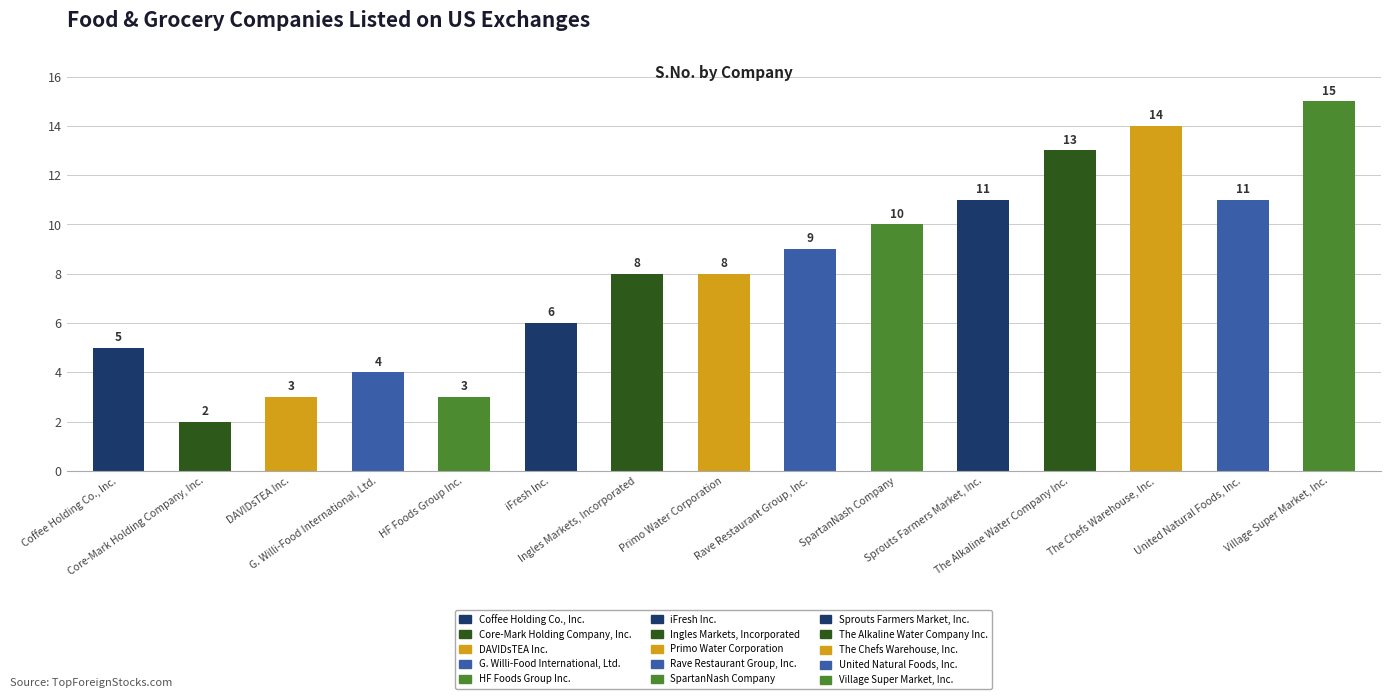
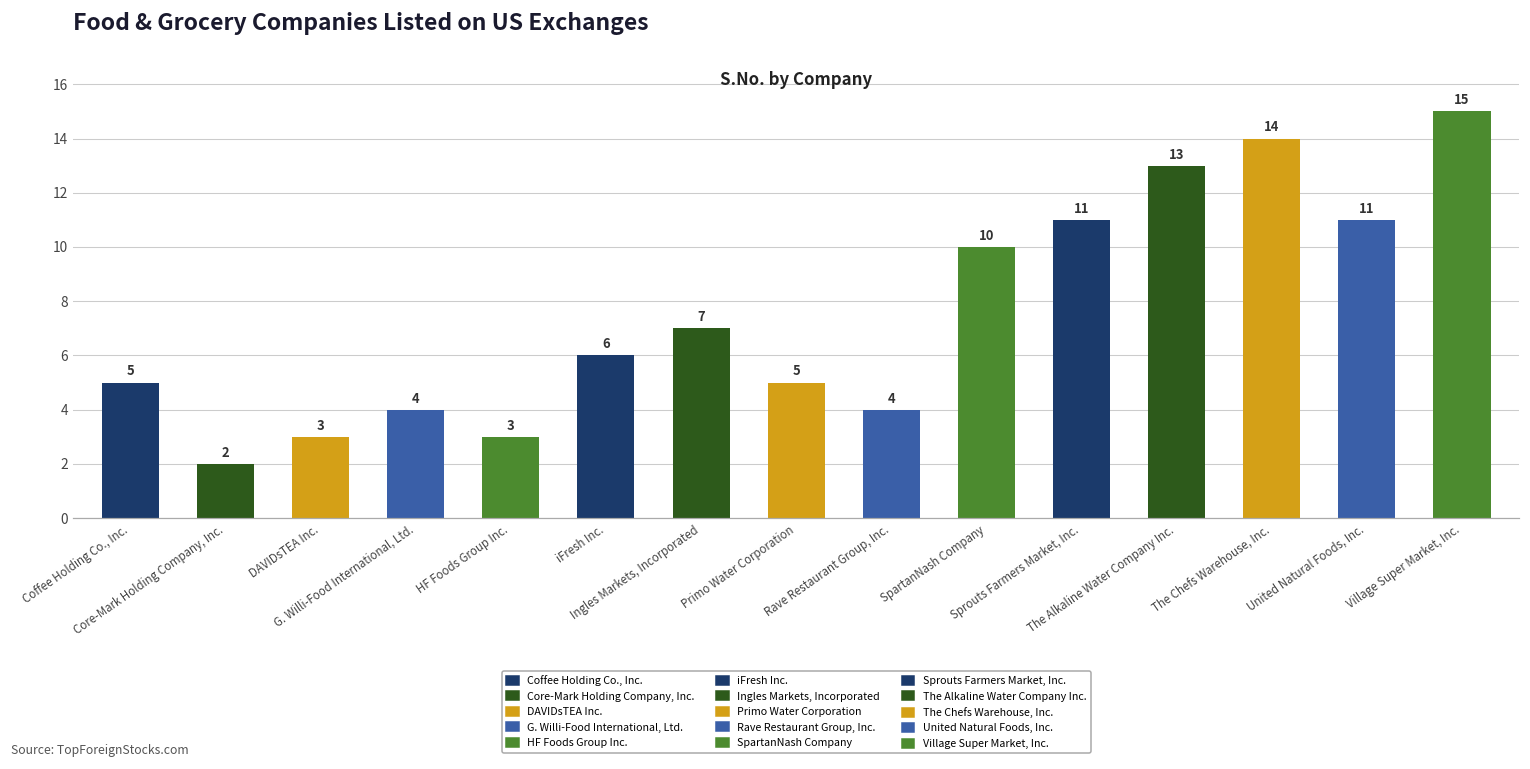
Ingles Markets, Incorporated: 8 -> 7
Primo Water Corporation: 8 -> 5
Rave Restaurant Group, Inc.: 9 -> 4
